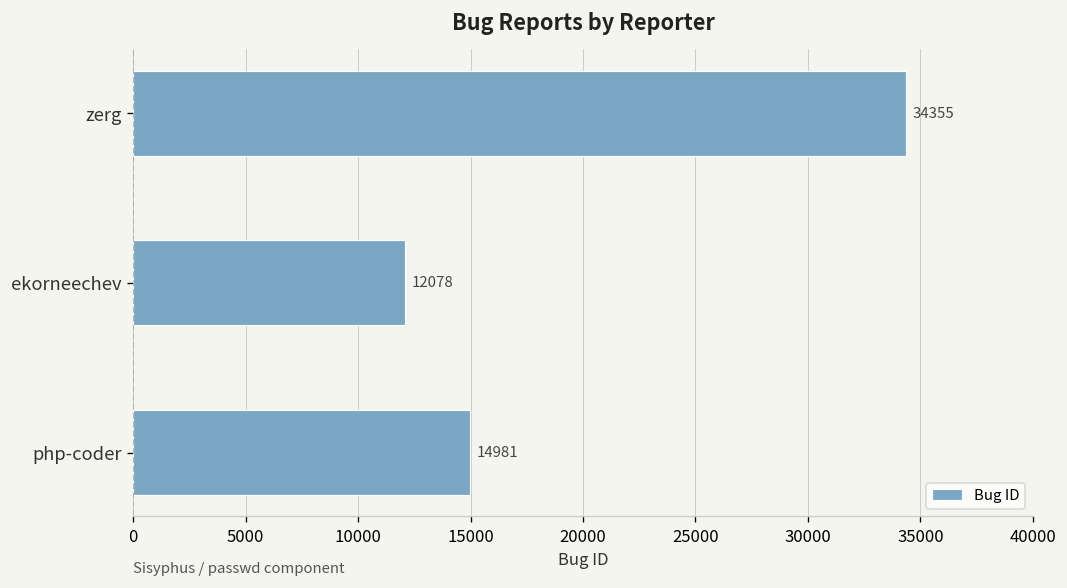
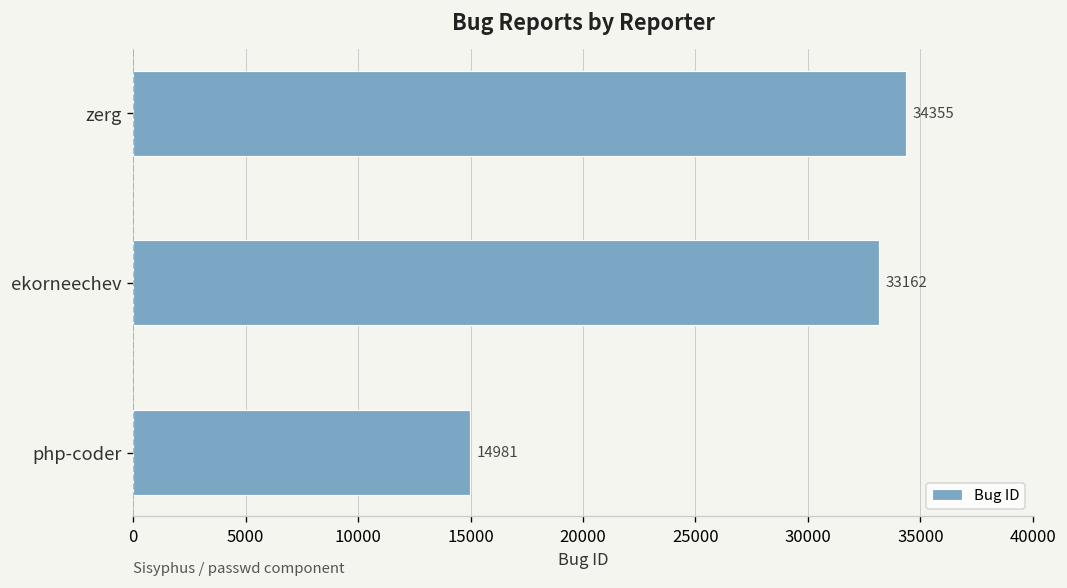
ekorneechev: 12078 -> 33162
